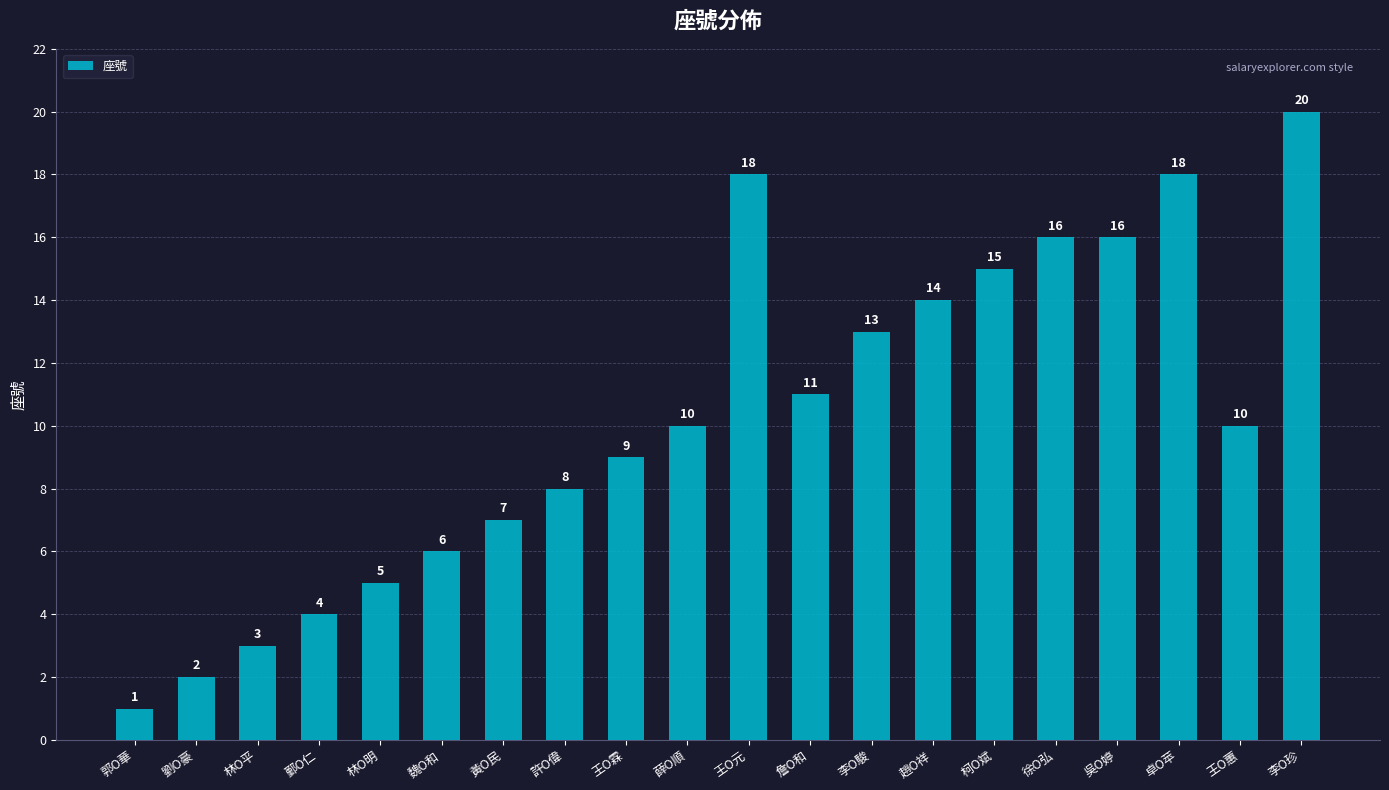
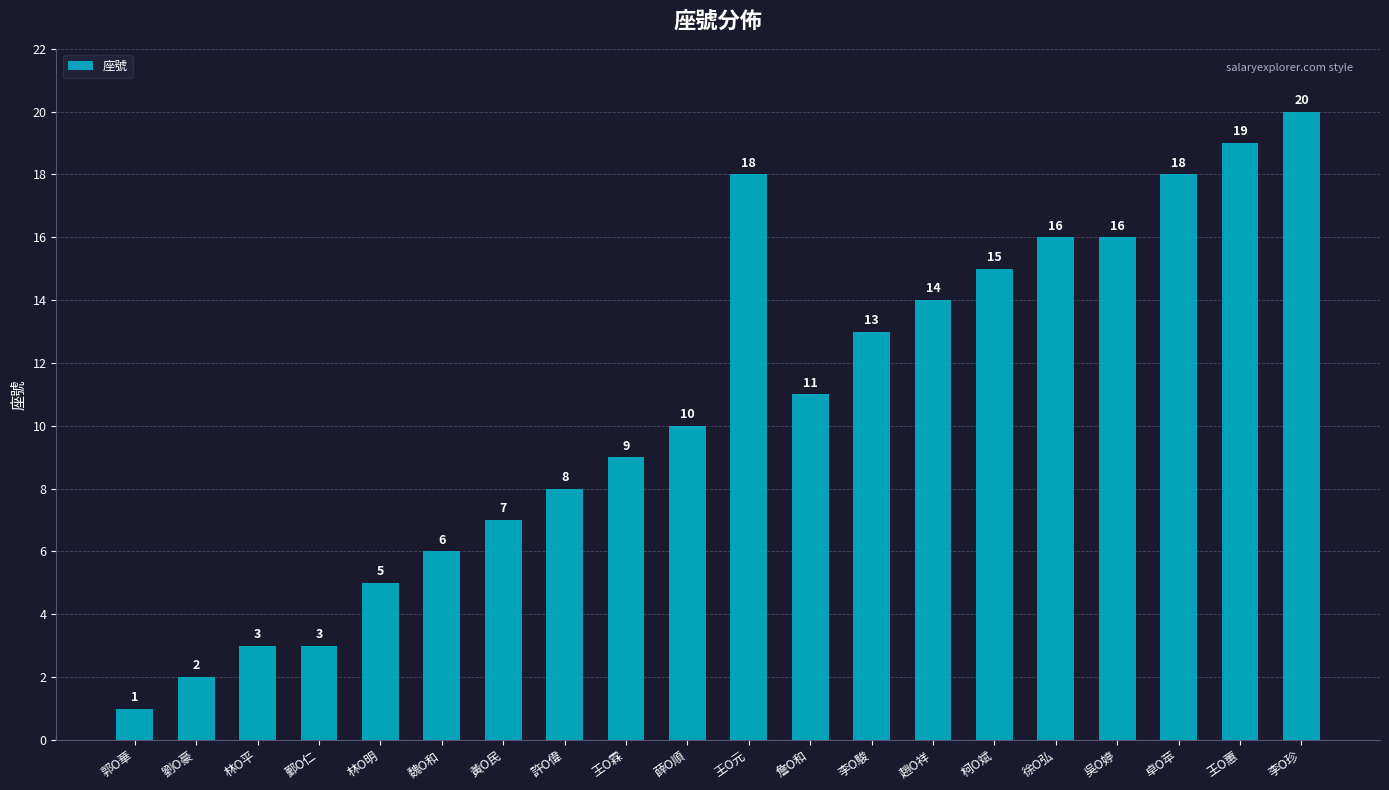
鄞O仁: 4 -> 3
王O蕙: 10 -> 19
